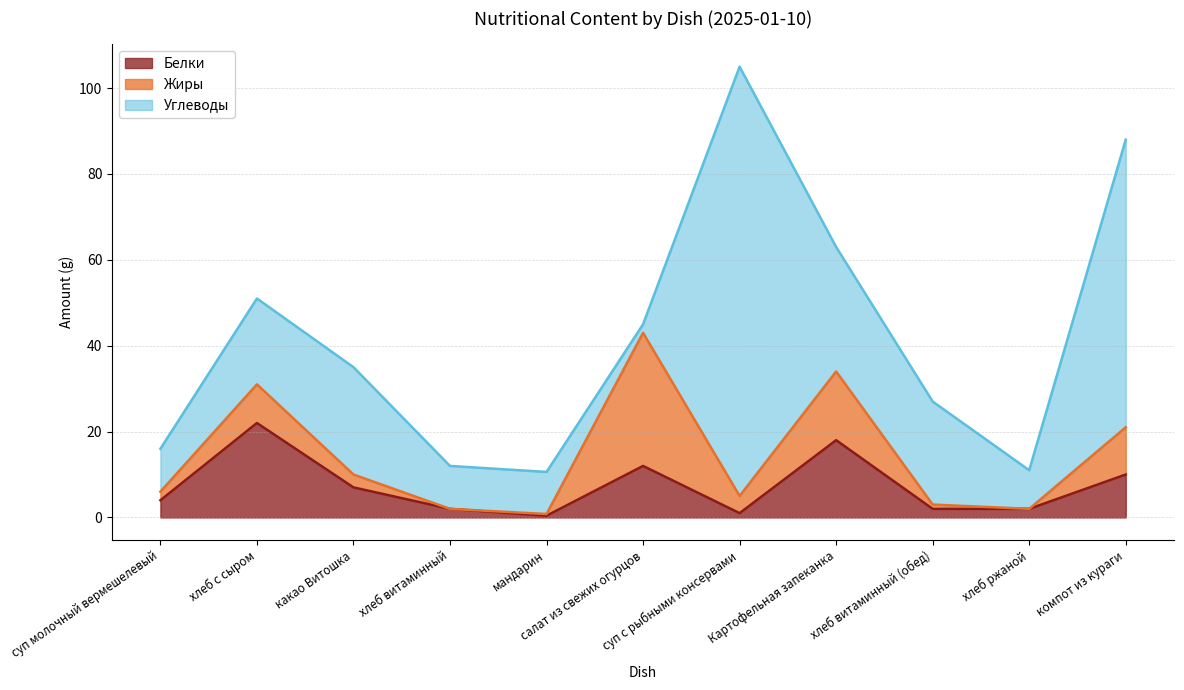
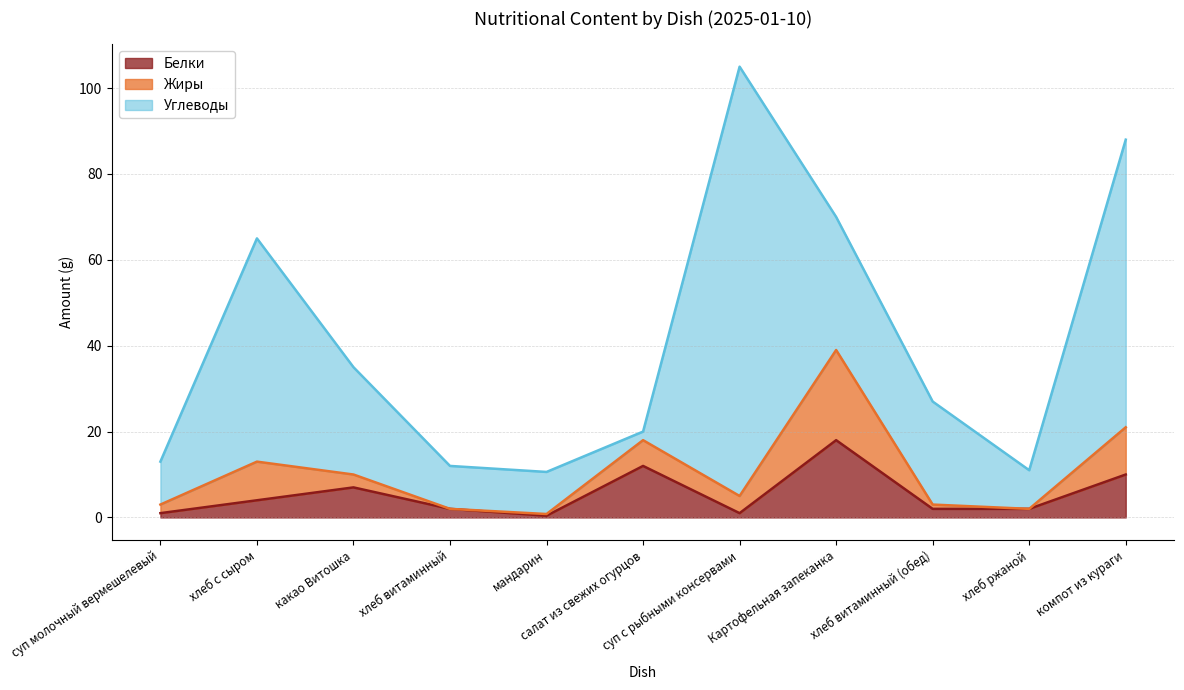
Белки, суп молочный вермешелевый: 4 -> 1
Белки, хлеб с сыром: 22 -> 4
Углеводы, хлеб с сыром: 20 -> 52
Жиры, салат из свежих огурцов: 31 -> 6
Жиры, Картофельная запеканка: 16 -> 21
Углеводы, Картофельная запеканка: 29 -> 31
